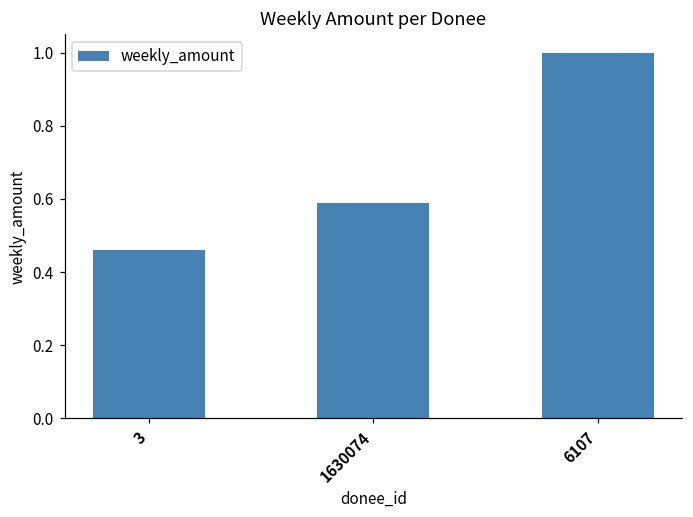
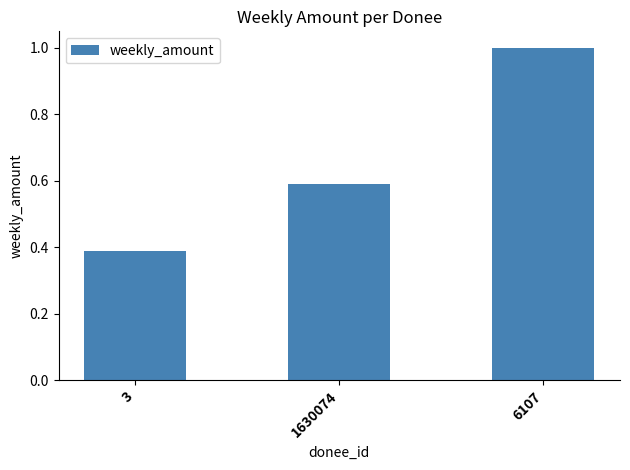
3: 0.46 -> 0.39
